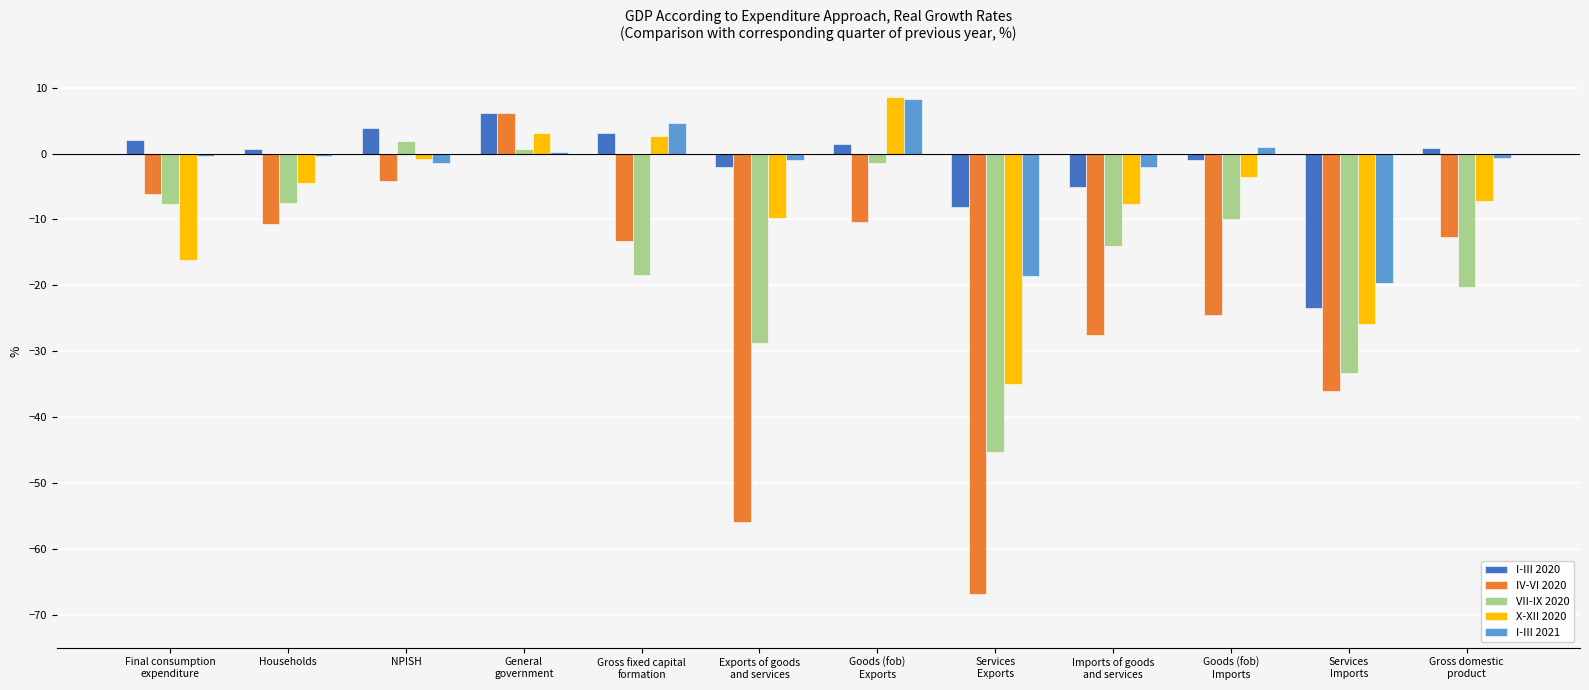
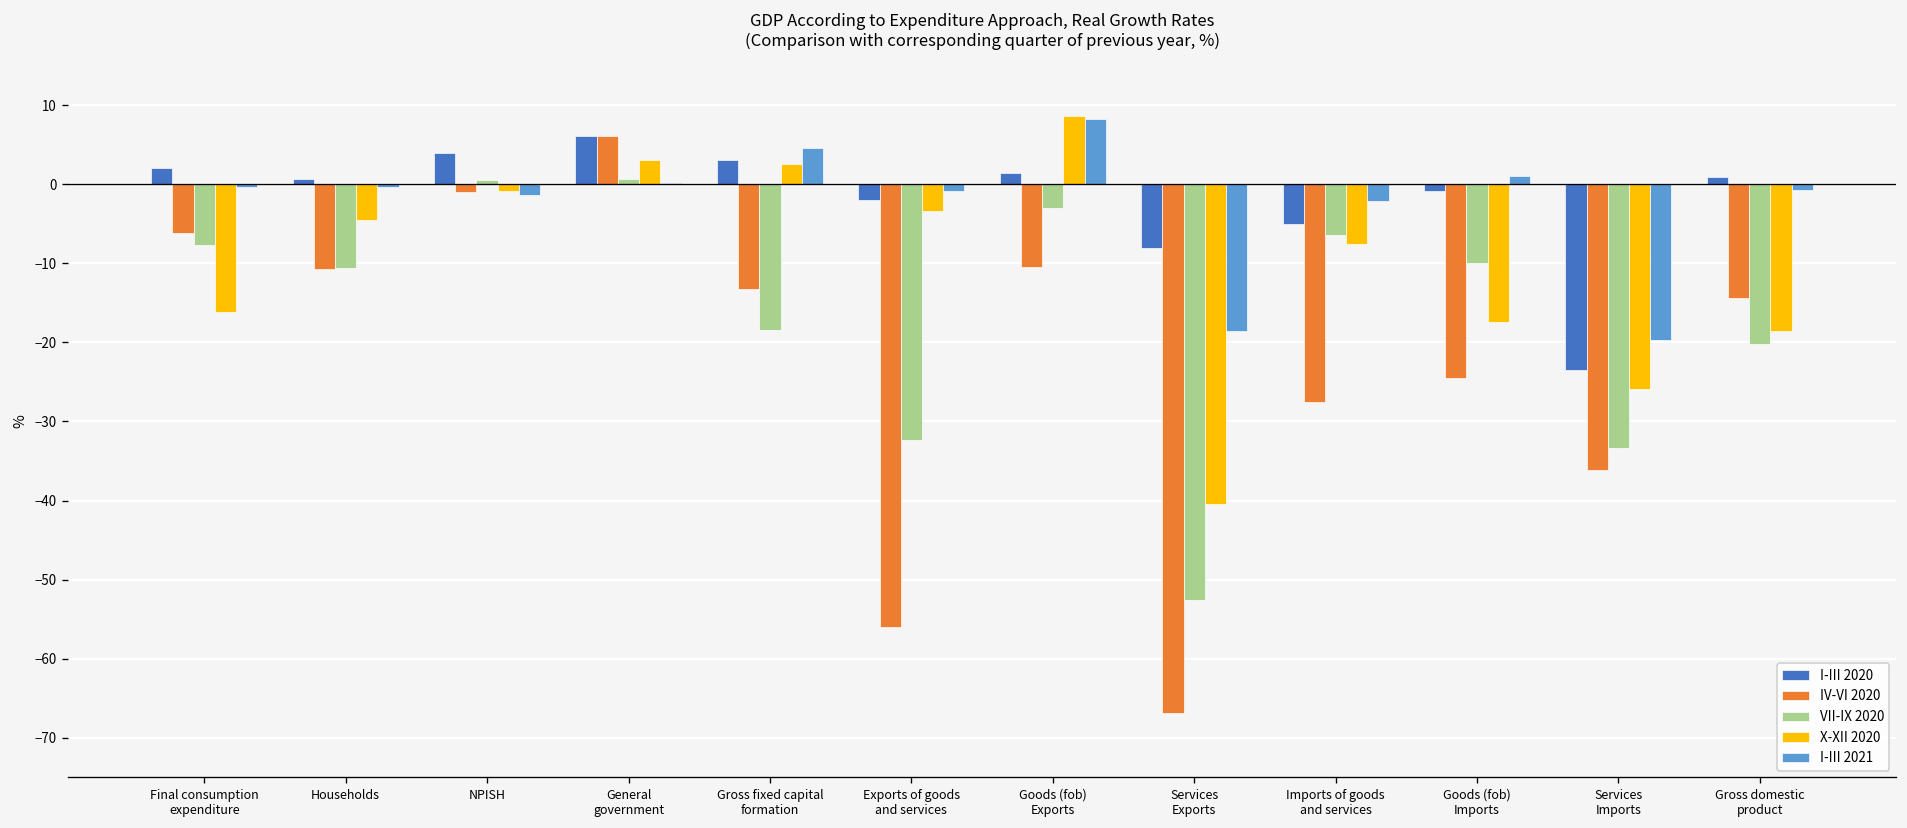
VII-IX 2020, Households: -8 -> -11
IV-VI 2020, NPISH: -4 -> -1
VII-IX 2020, NPISH: 2 -> 1
VII-IX 2020, Exports of goods and services: -29 -> -32
X-XII 2020, Exports of goods and services: -10 -> -3
VII-IX 2020, Goods (fob) Exports: -2 -> -3
VII-IX 2020, Services Exports: -45 -> -53
X-XII 2020, Services Exports: -35 -> -41
VII-IX 2020, Imports of goods and services: -14 -> -6
X-XII 2020, Goods (fob) Imports: -4 -> -17
IV-VI 2020, Gross domestic product: -13 -> -14
X-XII 2020, Gross domestic product: -7 -> -19
